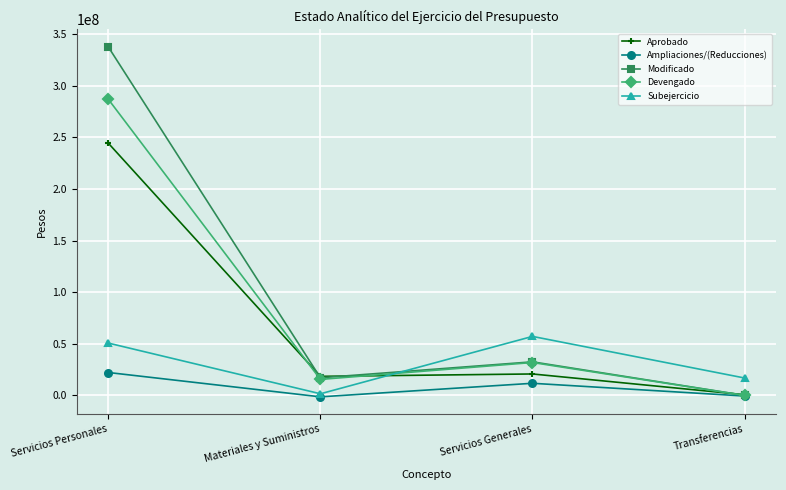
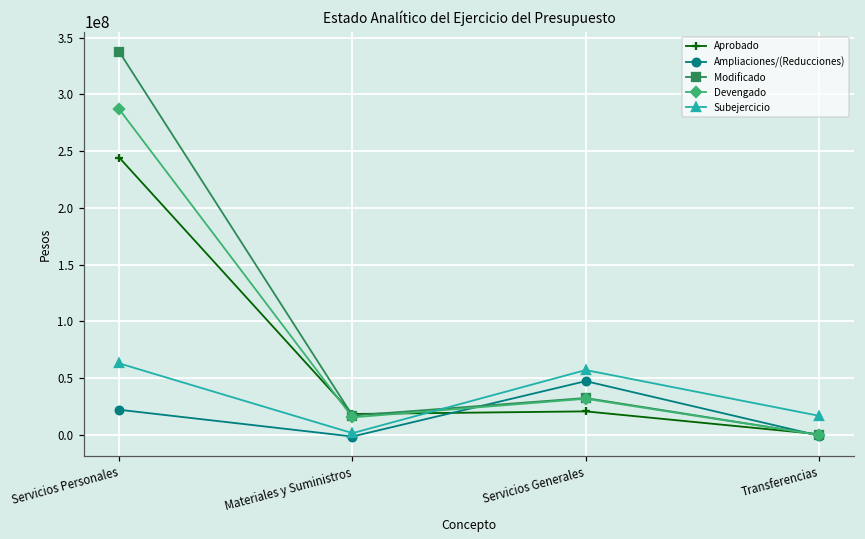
Subejercicio, Servicios Personales: 51000000 -> 63000000
Ampliaciones/(Reducciones), Servicios Generales: 12000000 -> 47000000
